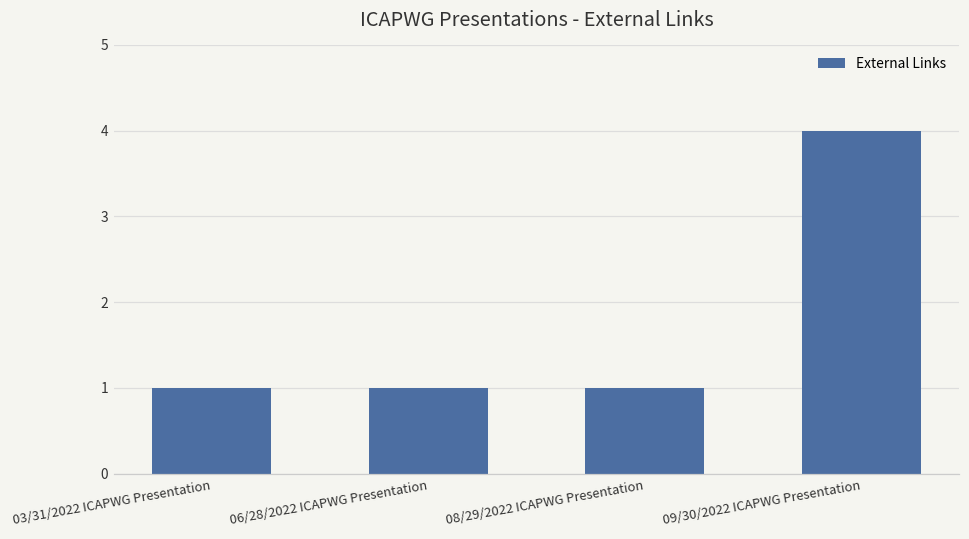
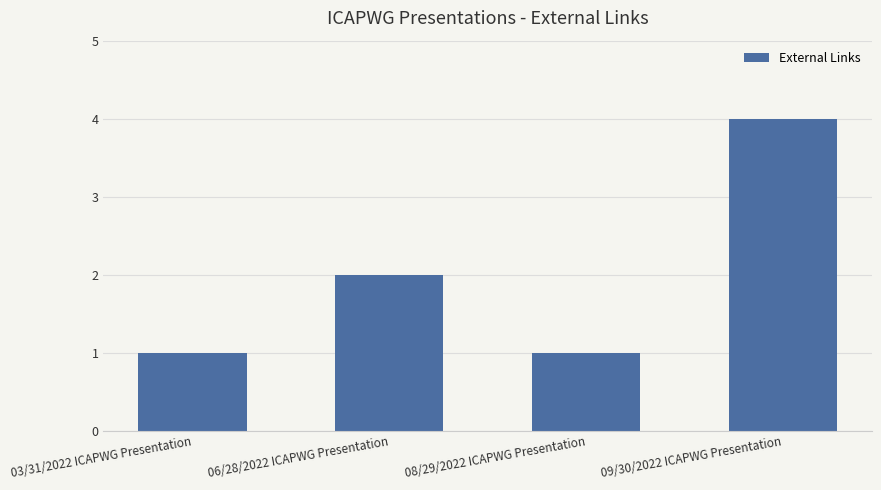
06/28/2022 ICAPWG Presentation: 1 -> 2
